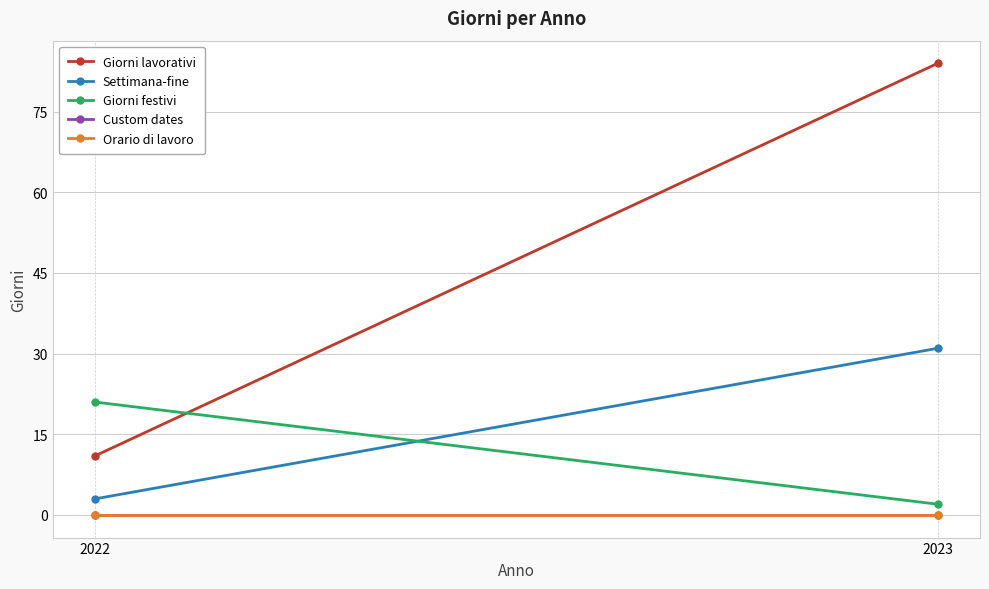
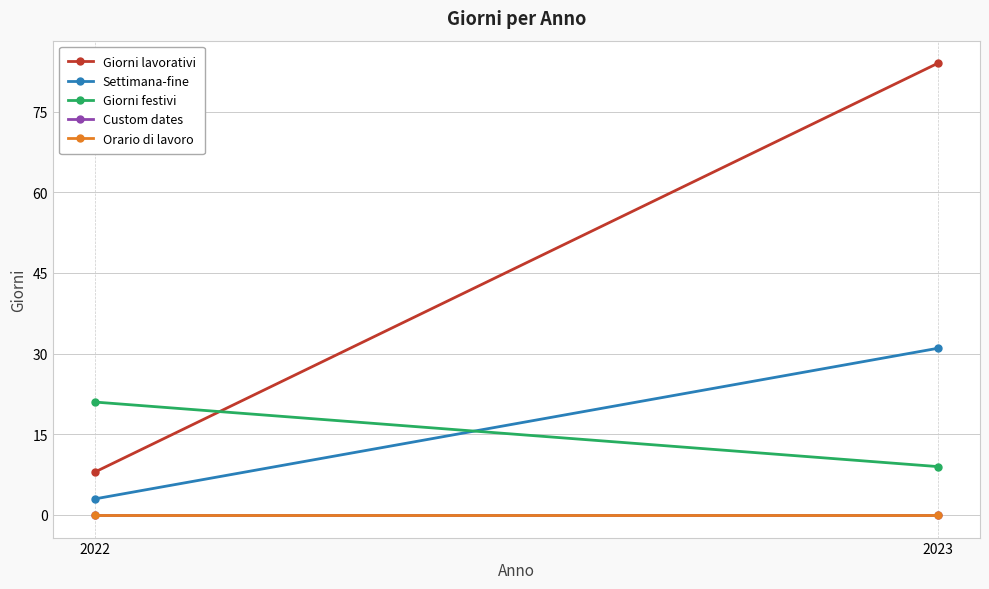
Giorni lavorativi, 2022: 11 -> 8
Giorni festivi, 2023: 2 -> 9
